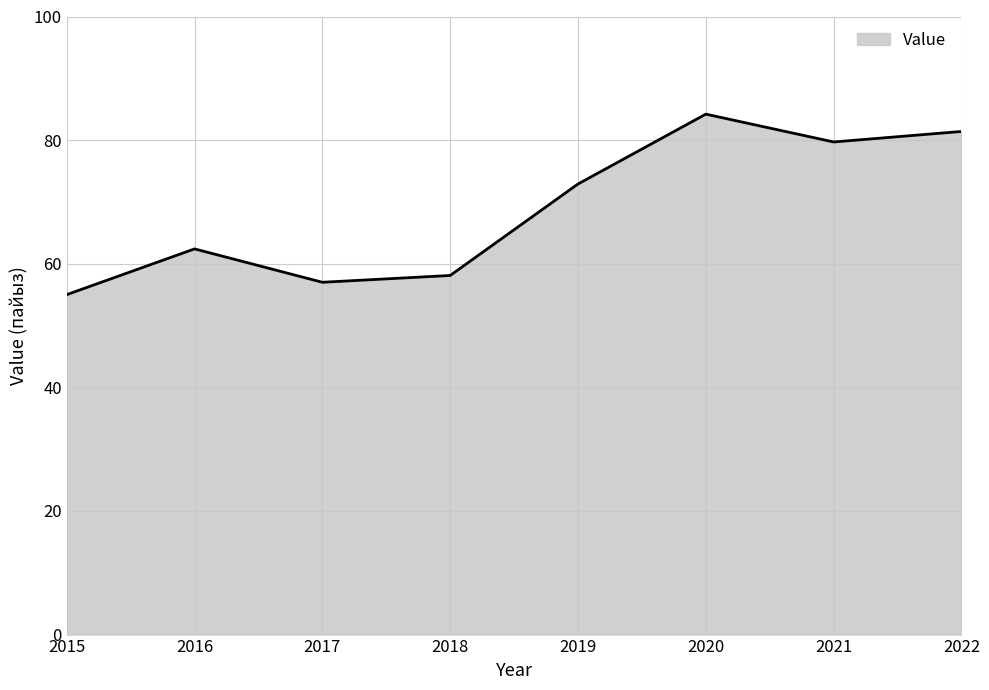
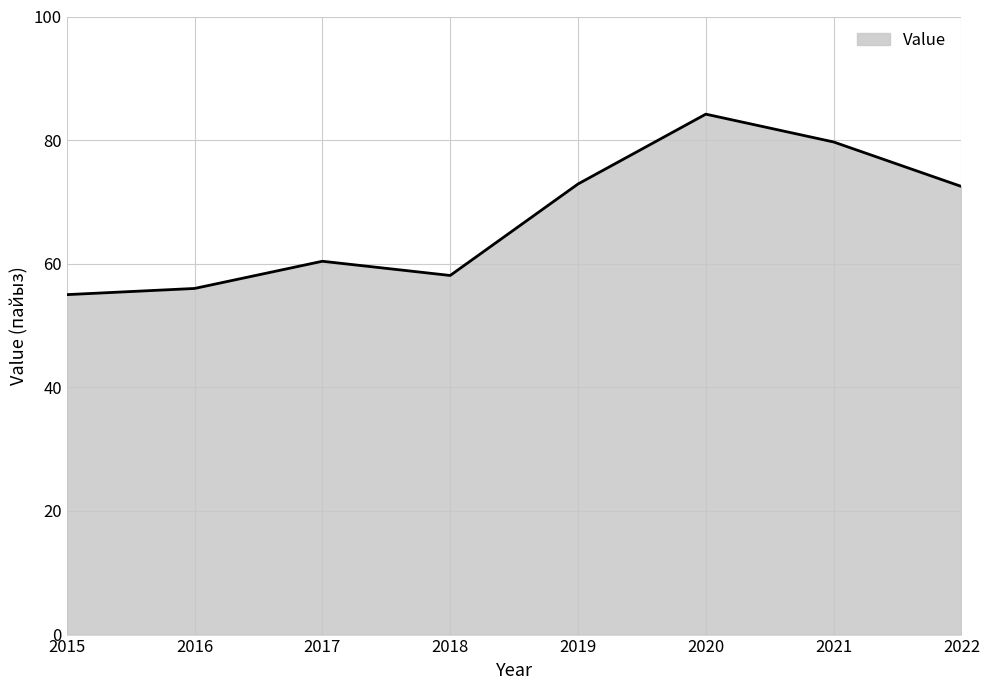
2016: 62 -> 56
2017: 57 -> 60
2022: 81 -> 73
